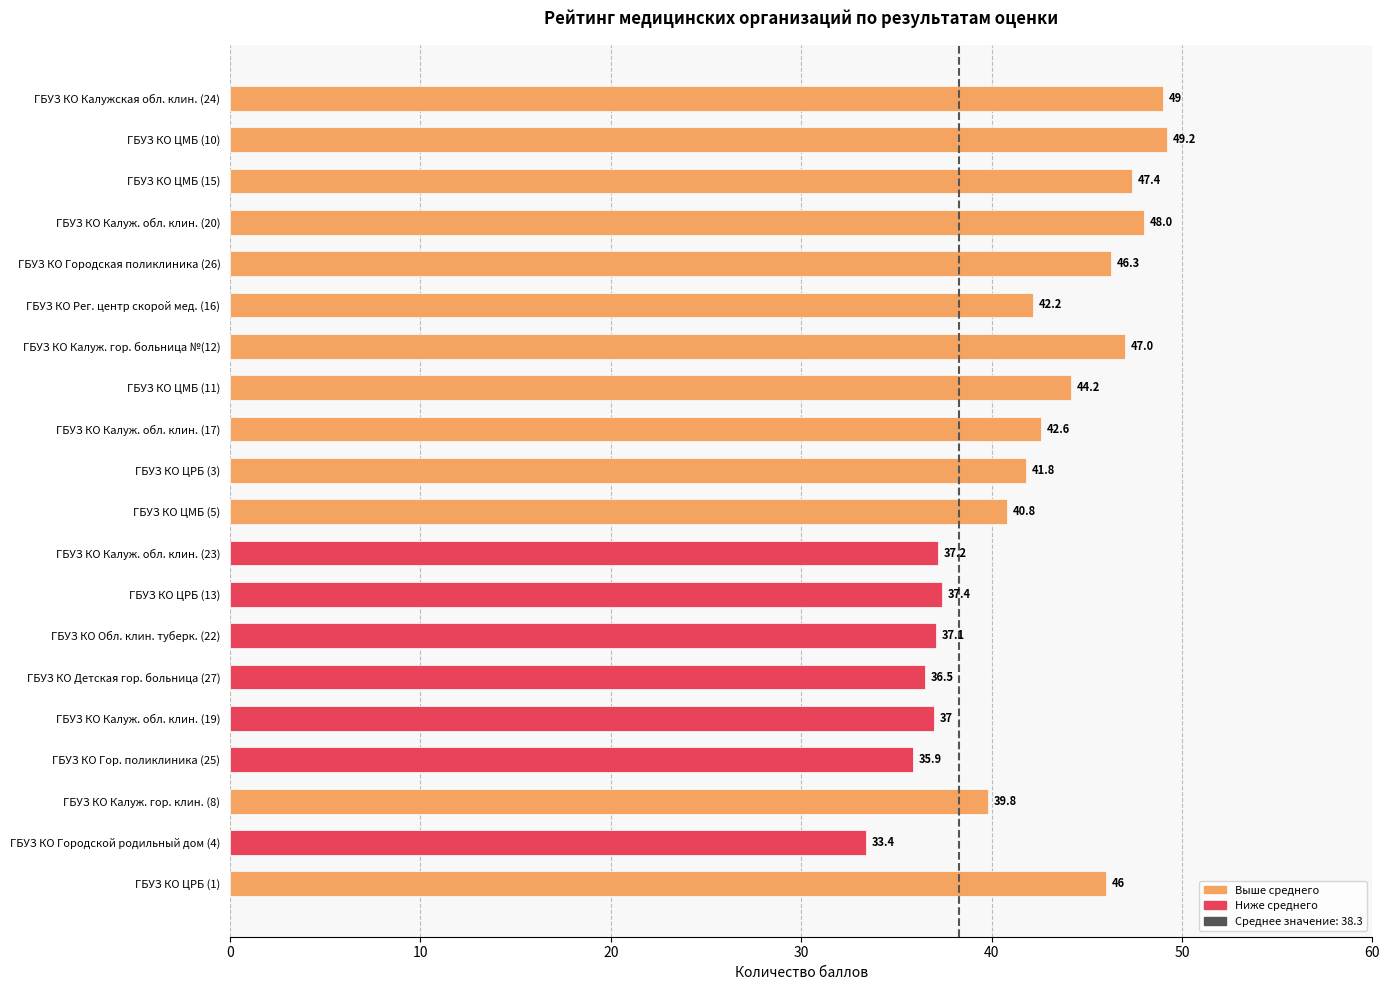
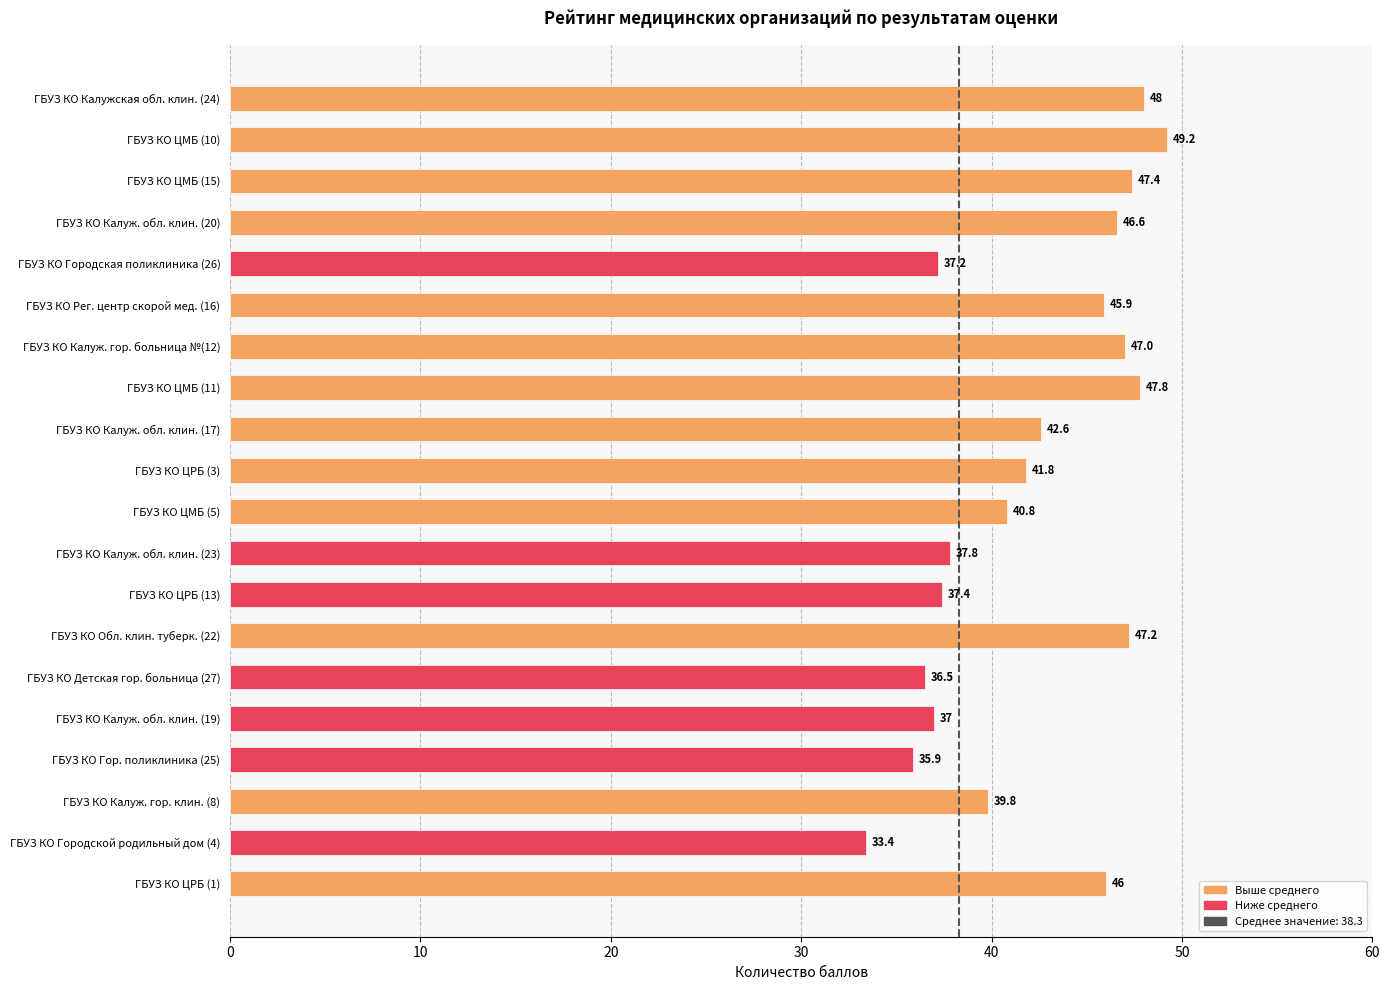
ГБУЗ КО Калужская обл. клин. (24): 49 -> 48
ГБУЗ КО Калуж. обл. клин. (20): 48.0 -> 46.6
ГБУЗ КО Городская поликлиника (26): 46.3 -> 37.2
ГБУЗ КО Рег. центр скорой мед. (16): 42.2 -> 45.9
ГБУЗ КО ЦМБ (11): 44.2 -> 47.8
ГБУЗ КО Калуж. обл. клин. (23): 37.2 -> 37.8
ГБУЗ КО Обл. клин. туберк. (22): 37.1 -> 47.2
